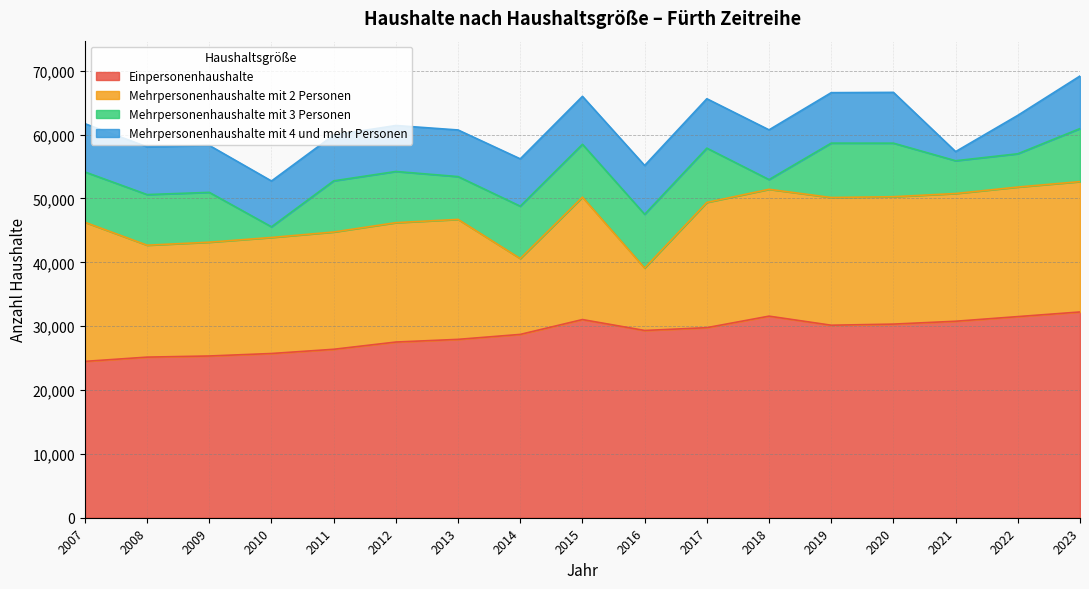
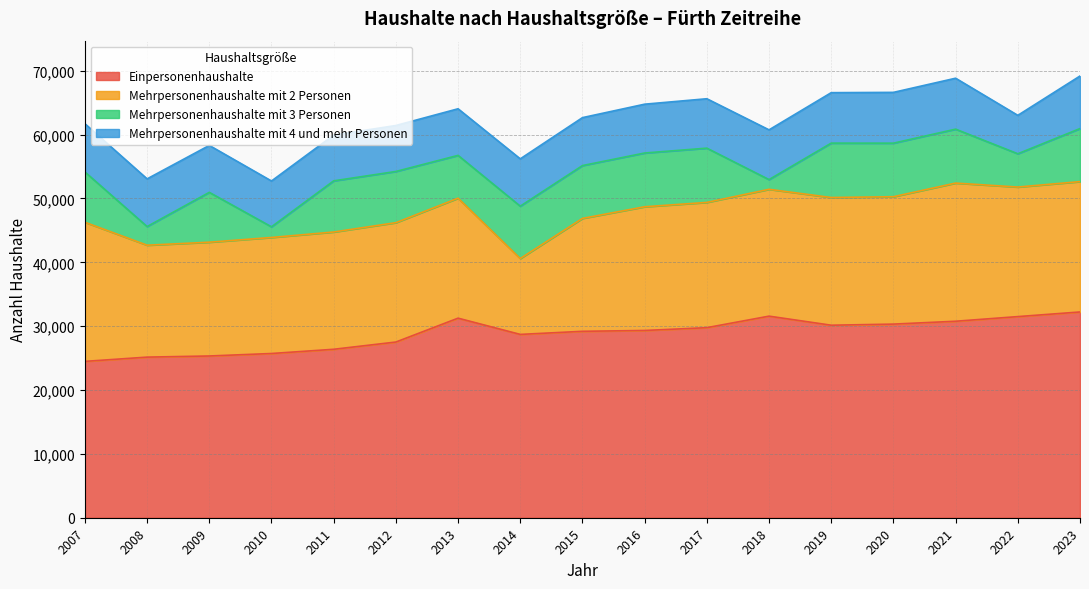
Mehrpersonenhaushalte mit 3 Personen, 2008: 8,000 -> 3,000
Einpersonenhaushalte, 2013: 28,000 -> 31,000
Einpersonenhaushalte, 2015: 31,000 -> 29,000
Mehrpersonenhaushalte mit 2 Personen, 2015: 19,000 -> 18,000
Mehrpersonenhaushalte mit 2 Personen, 2016: 10,000 -> 19,000
Mehrpersonenhaushalte mit 2 Personen, 2021: 20,000 -> 22,000
Mehrpersonenhaushalte mit 3 Personen, 2021: 5,000 -> 8,000
Mehrpersonenhaushalte mit 4 und mehr Personen, 2021: 1,000 -> 8,000
